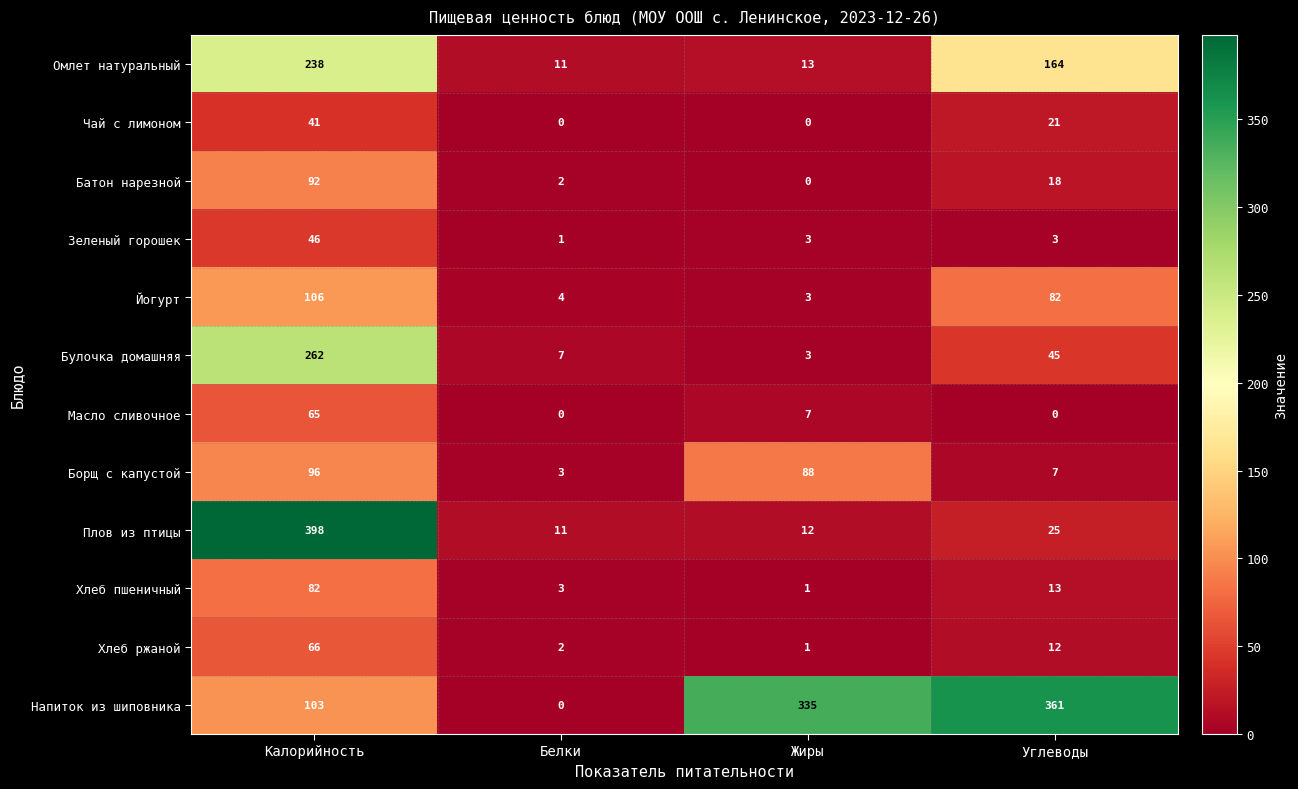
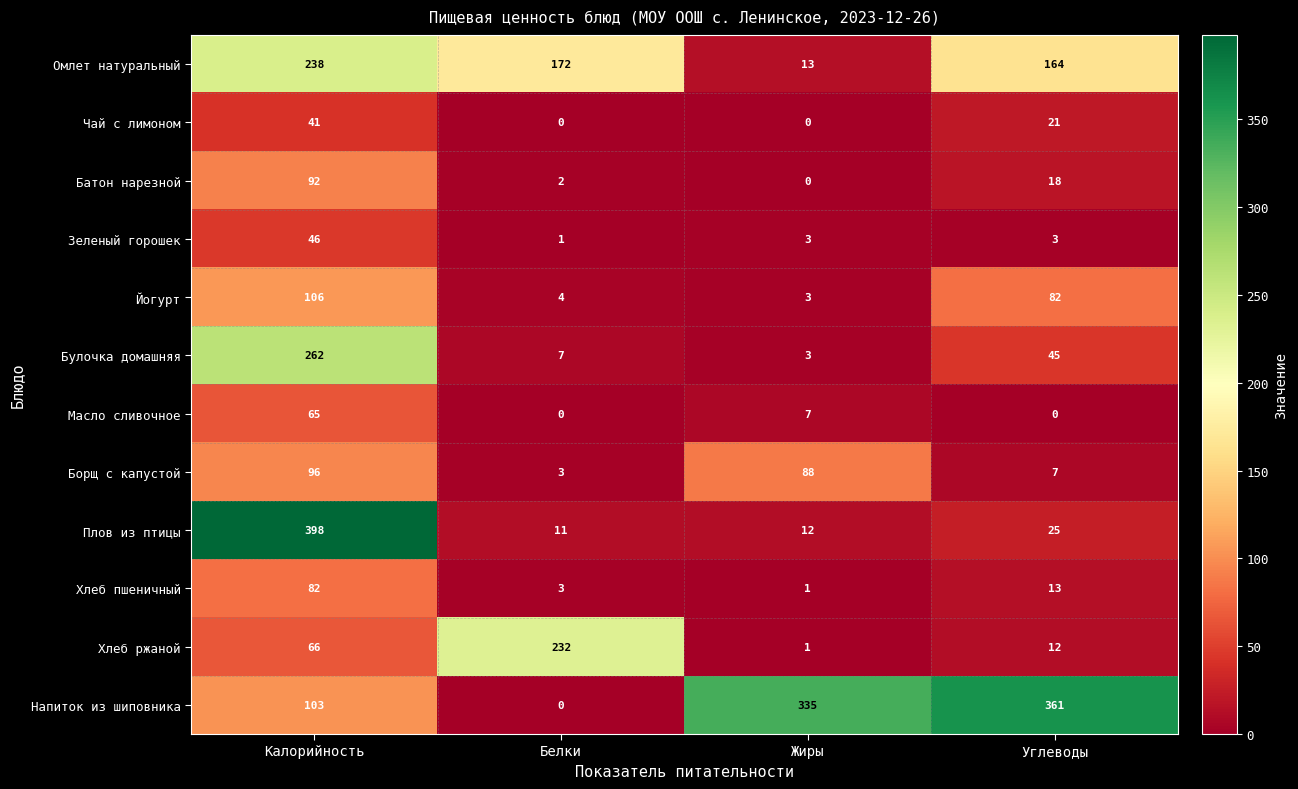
Омлет натуральный, Белки: 11 -> 172
Хлеб ржаной, Белки: 2 -> 232
